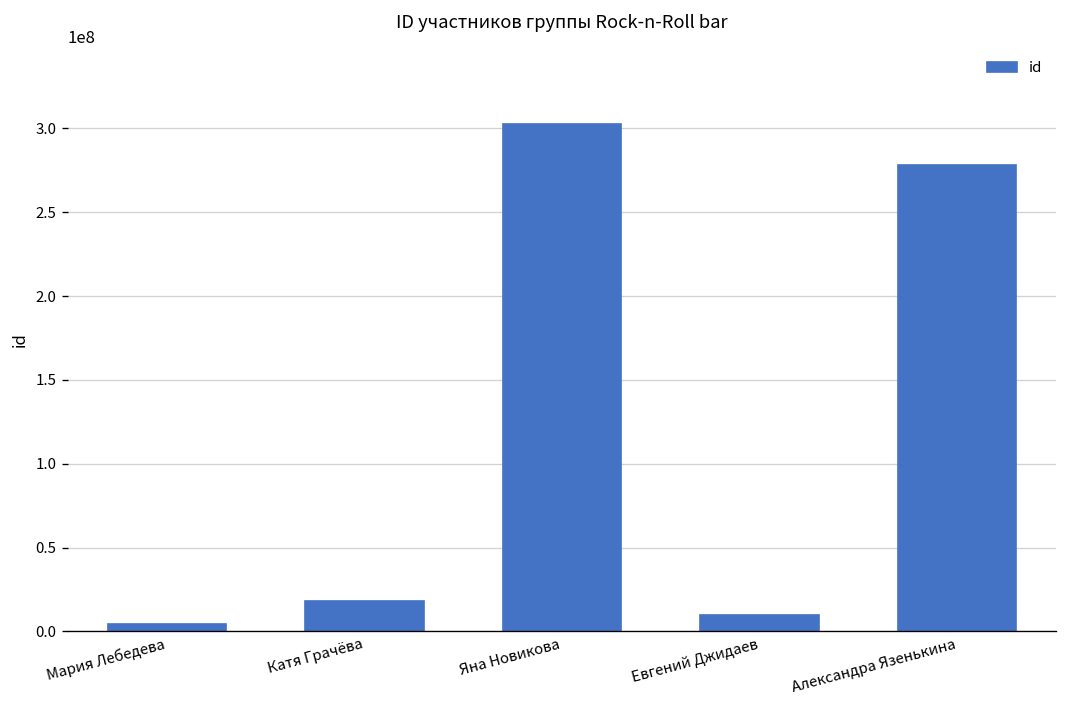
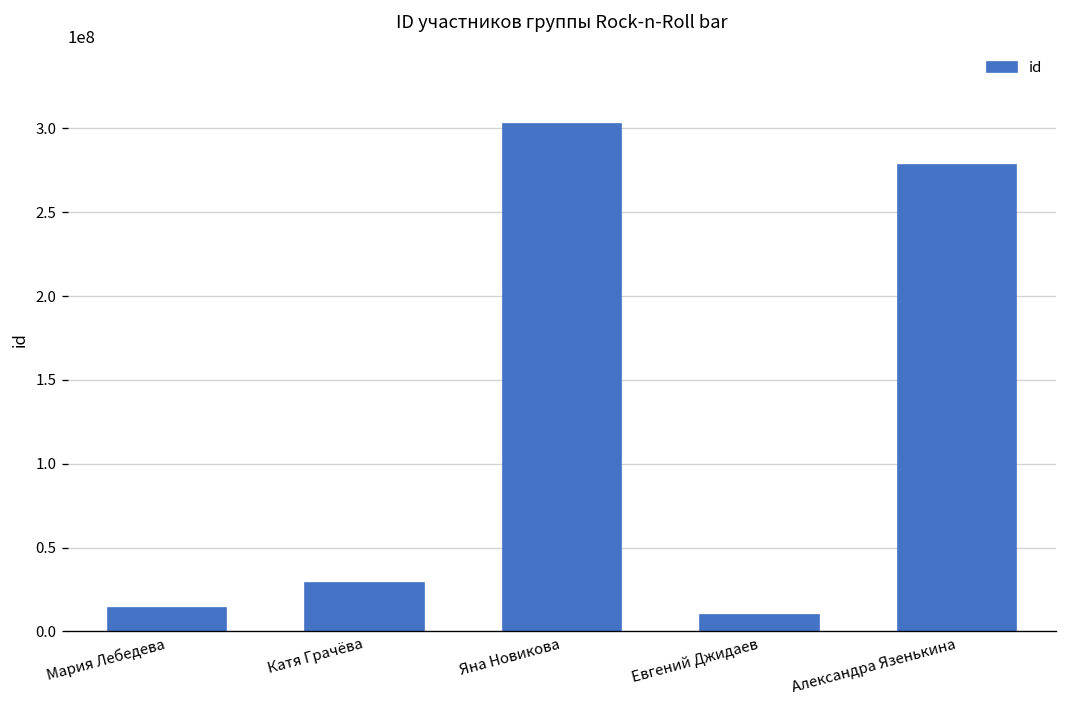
Мария Лебедева: 5000000 -> 14000000
Катя Грачёва: 18000000 -> 29000000
